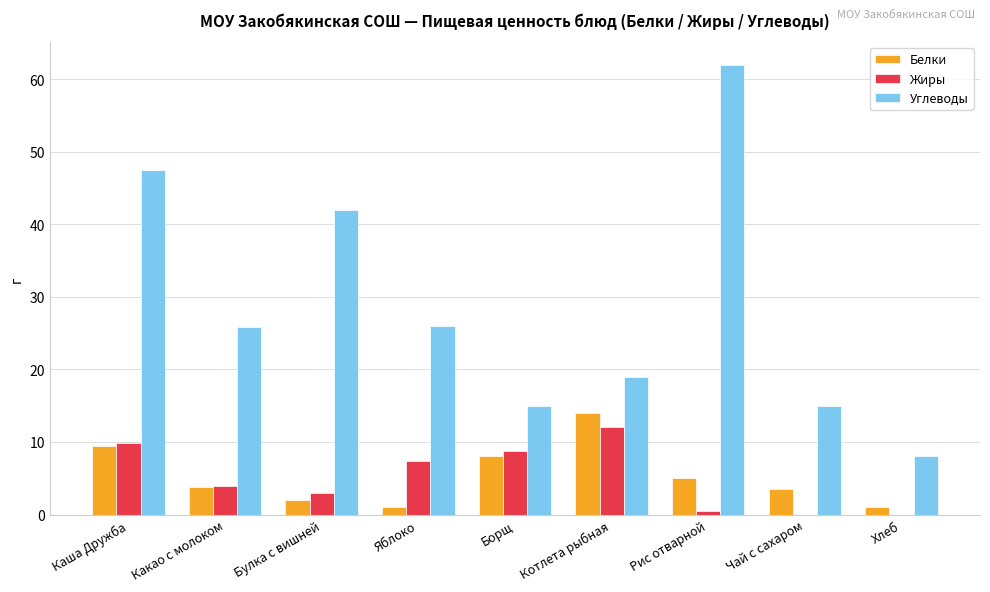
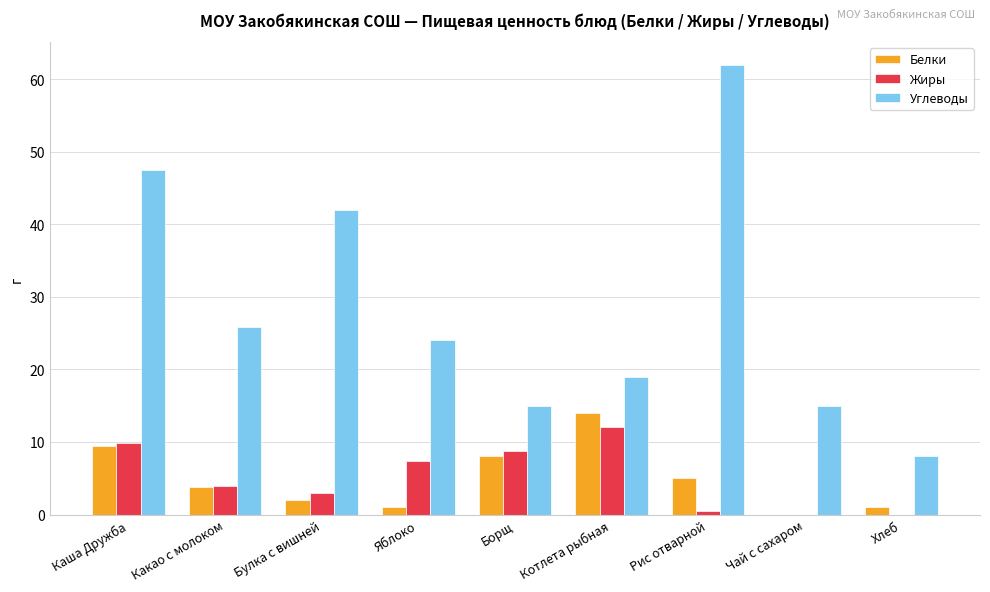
Углеводы, Яблоко: 26 -> 24
Белки, Чай с сахаром: 4 -> 0
